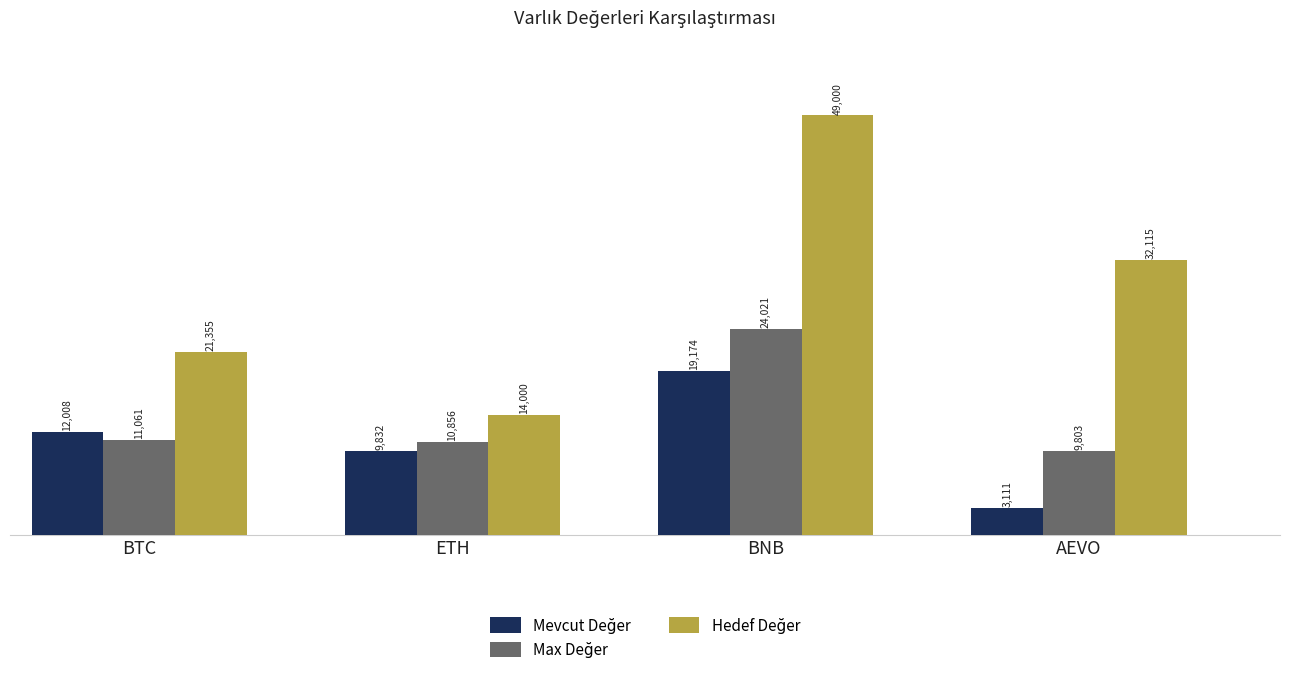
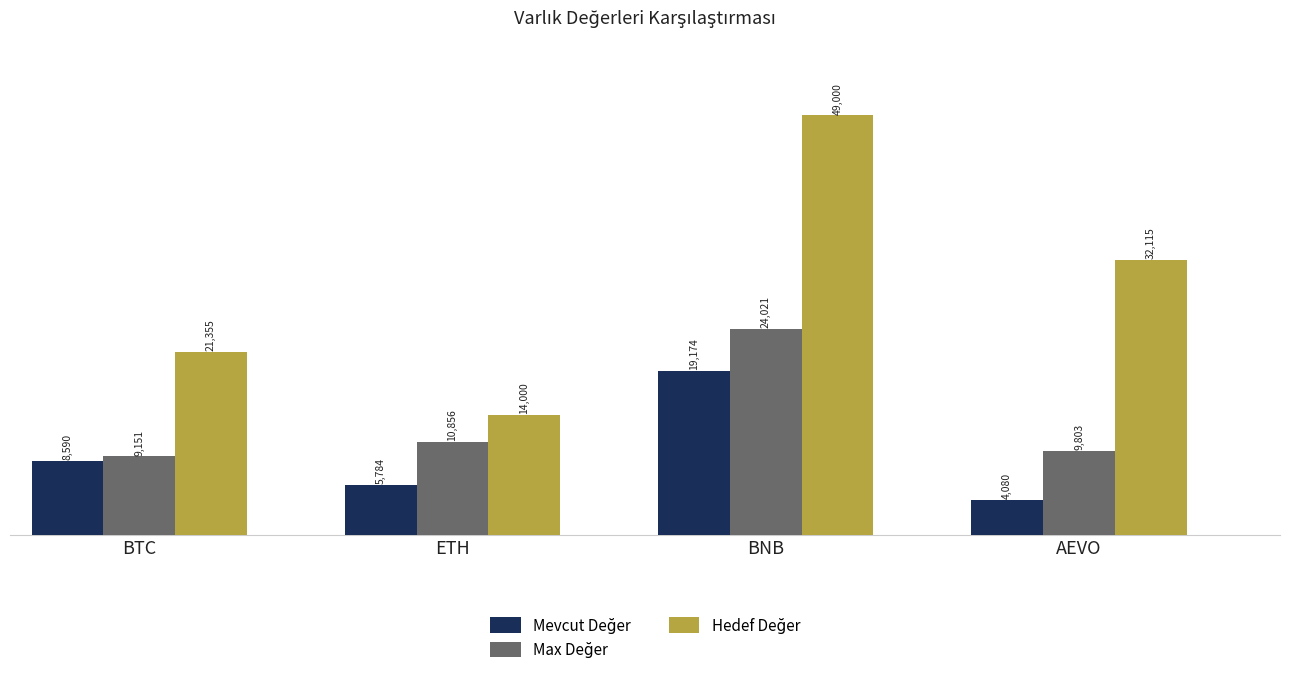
Mevcut Değer, BTC: 12,008 -> 8,590
Max Değer, BTC: 11,061 -> 9,151
Mevcut Değer, ETH: 9,832 -> 5,784
Mevcut Değer, AEVO: 3,111 -> 4,080
